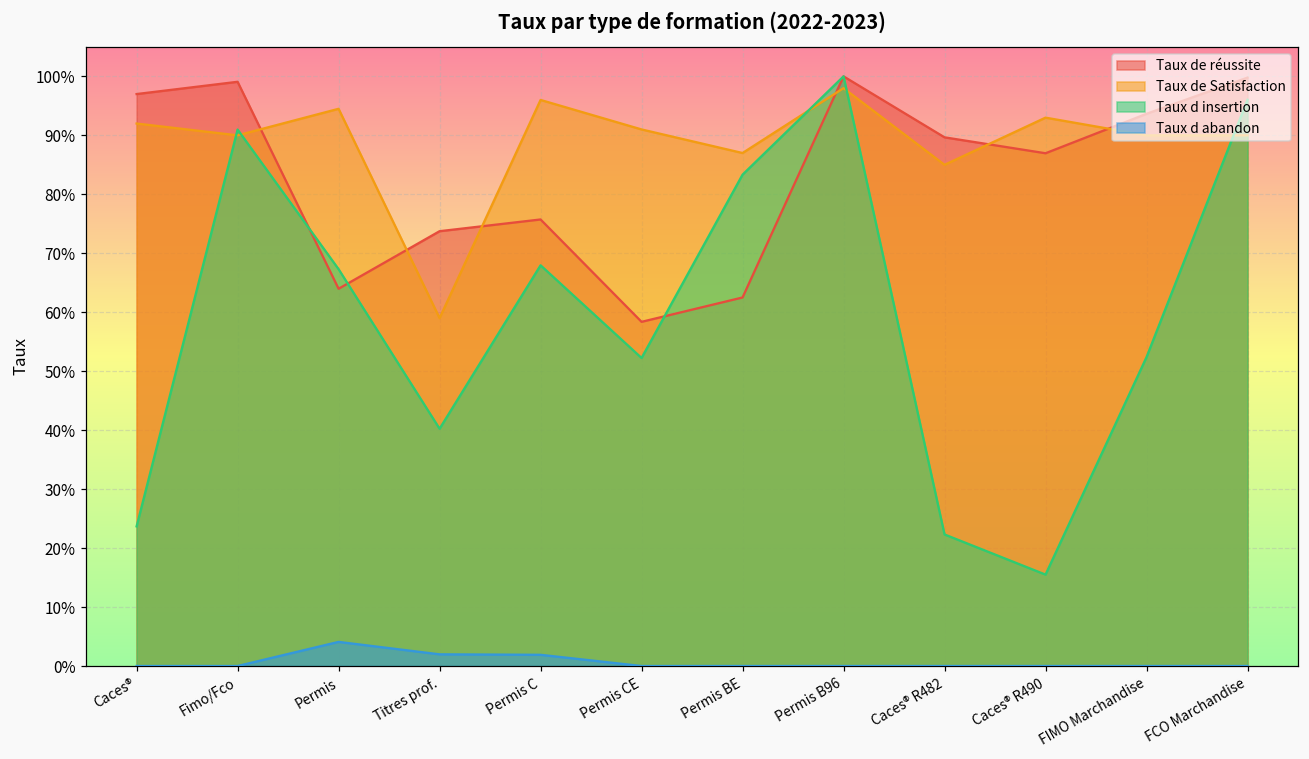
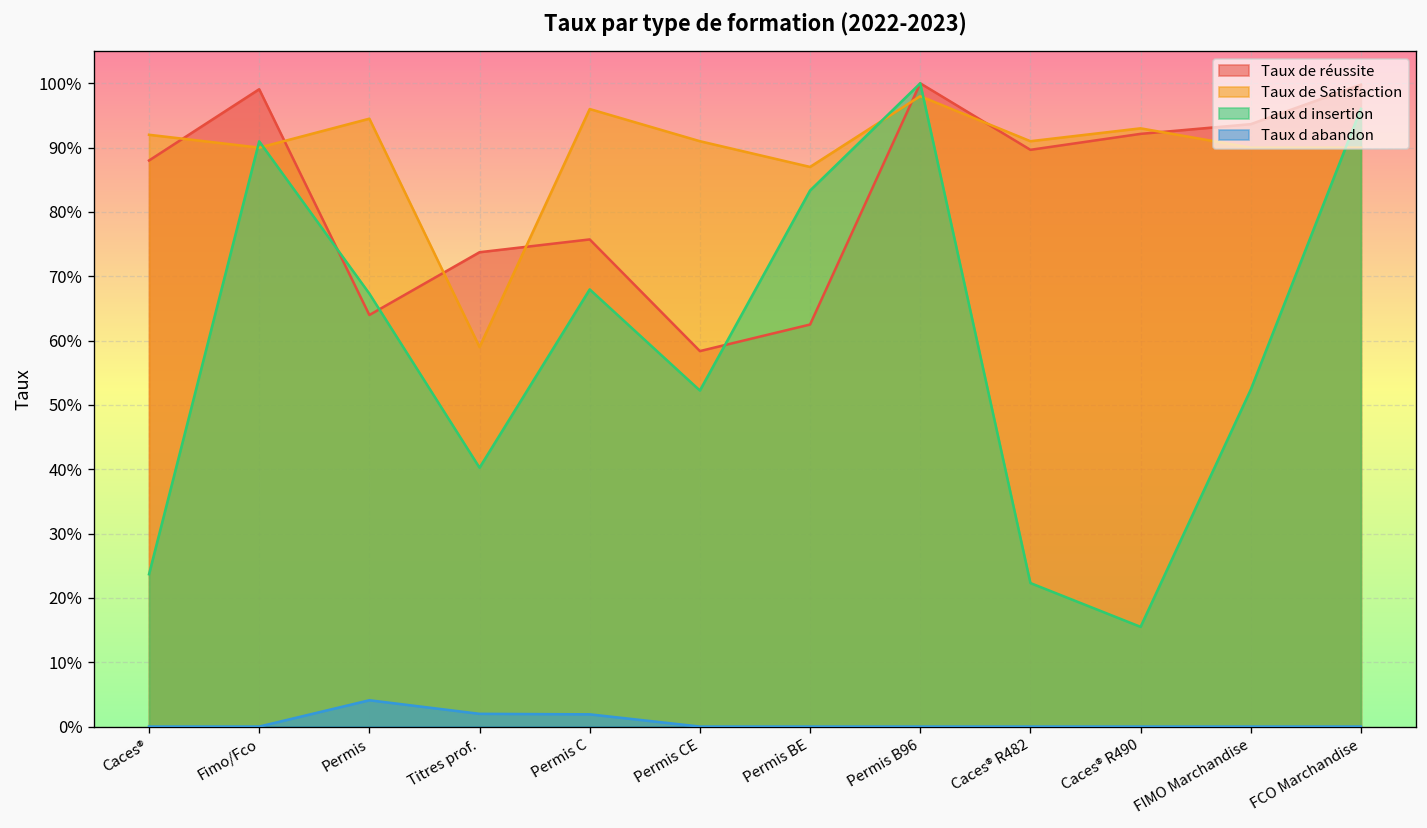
Taux de réussite, Caces®: 97% -> 88%
Taux de Satisfaction, Caces® R482: 85% -> 91%
Taux de réussite, Caces® R490: 87% -> 92%
